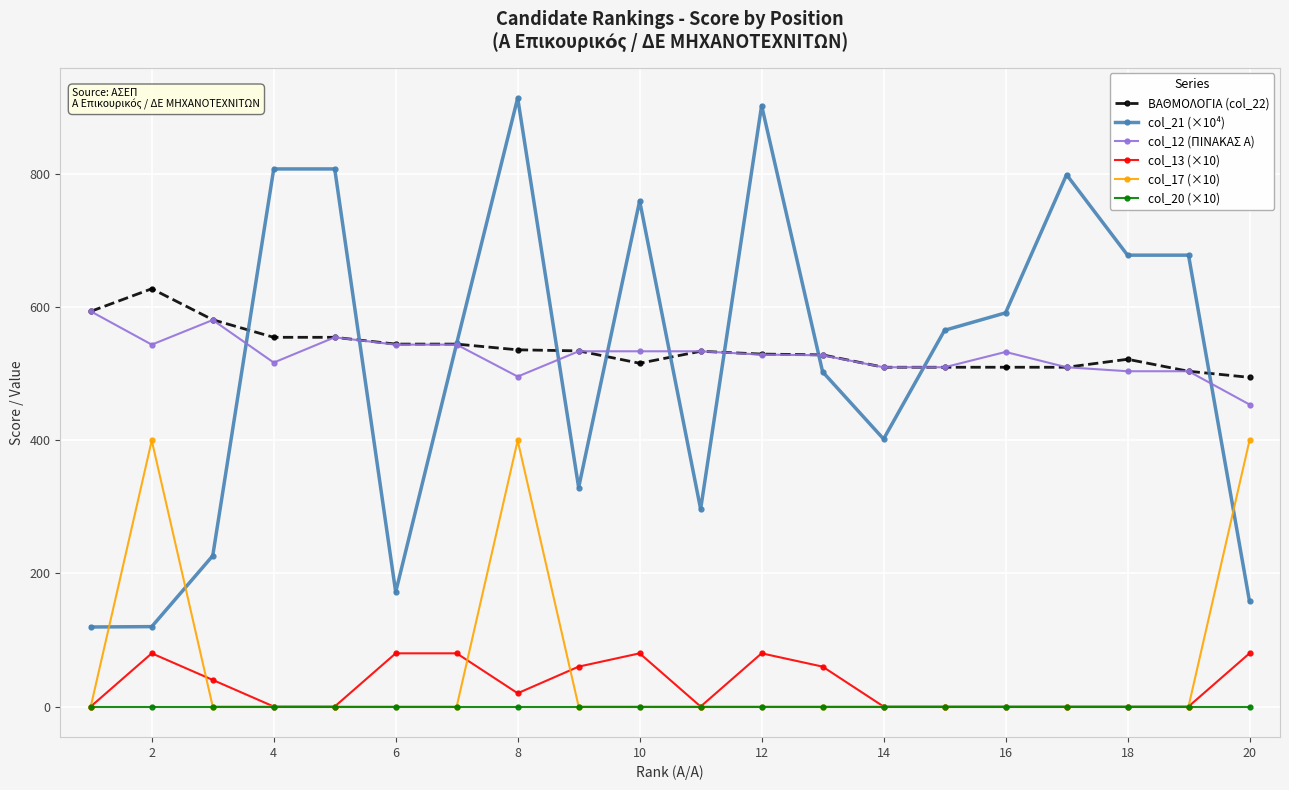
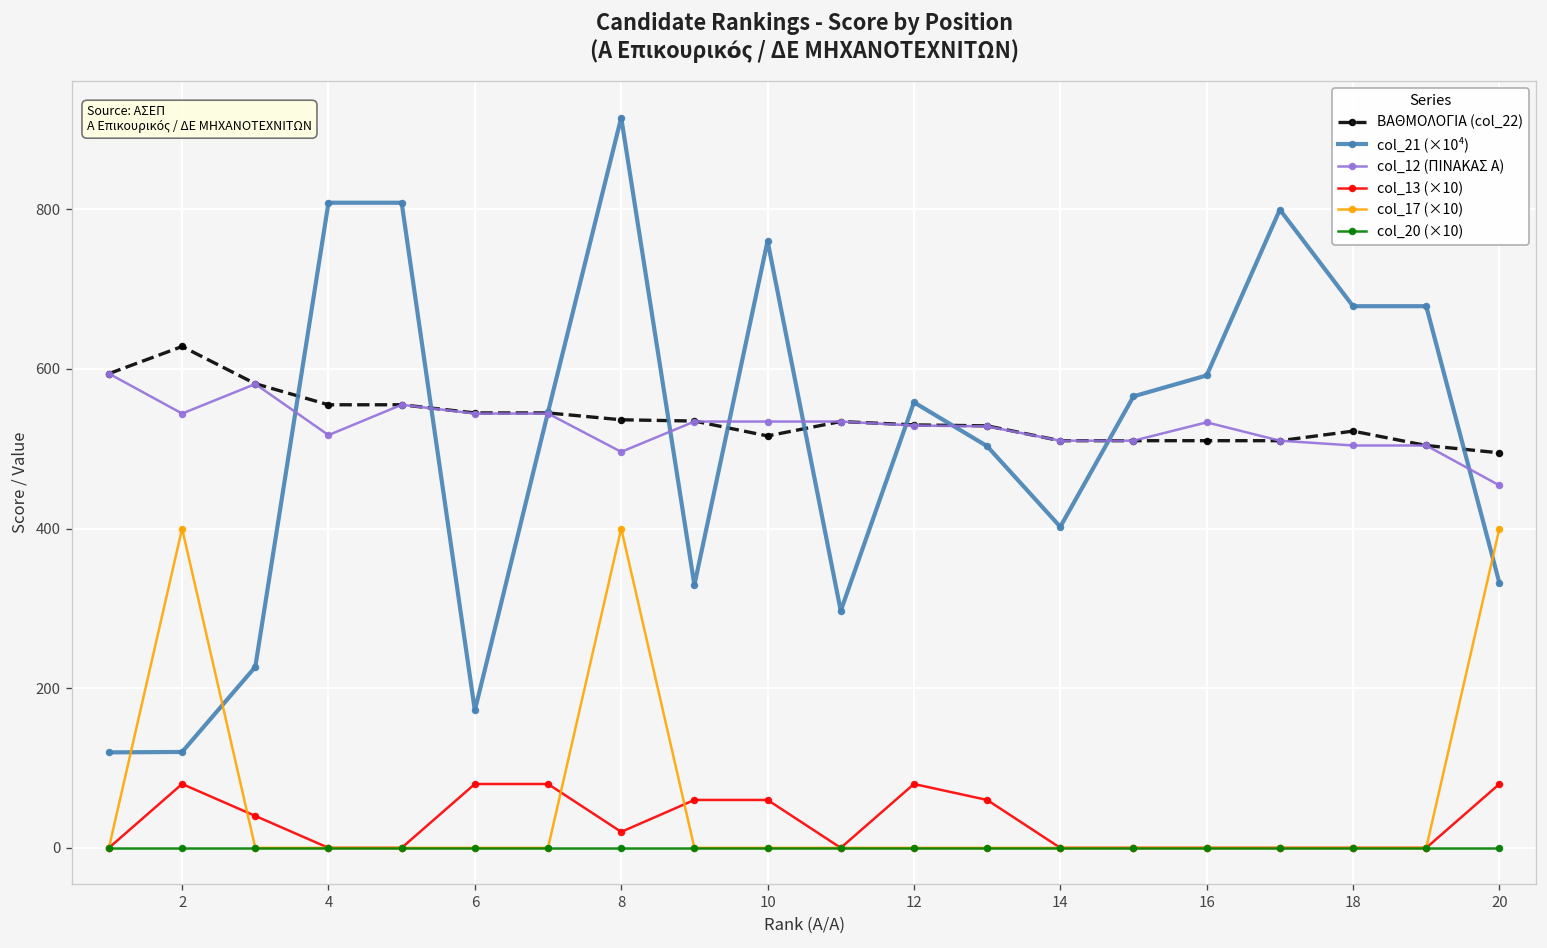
col_13 (×10), 10: 80 -> 60
col_21 (×10⁴), 12: 900 -> 560
col_21 (×10⁴), 20: 160 -> 330
